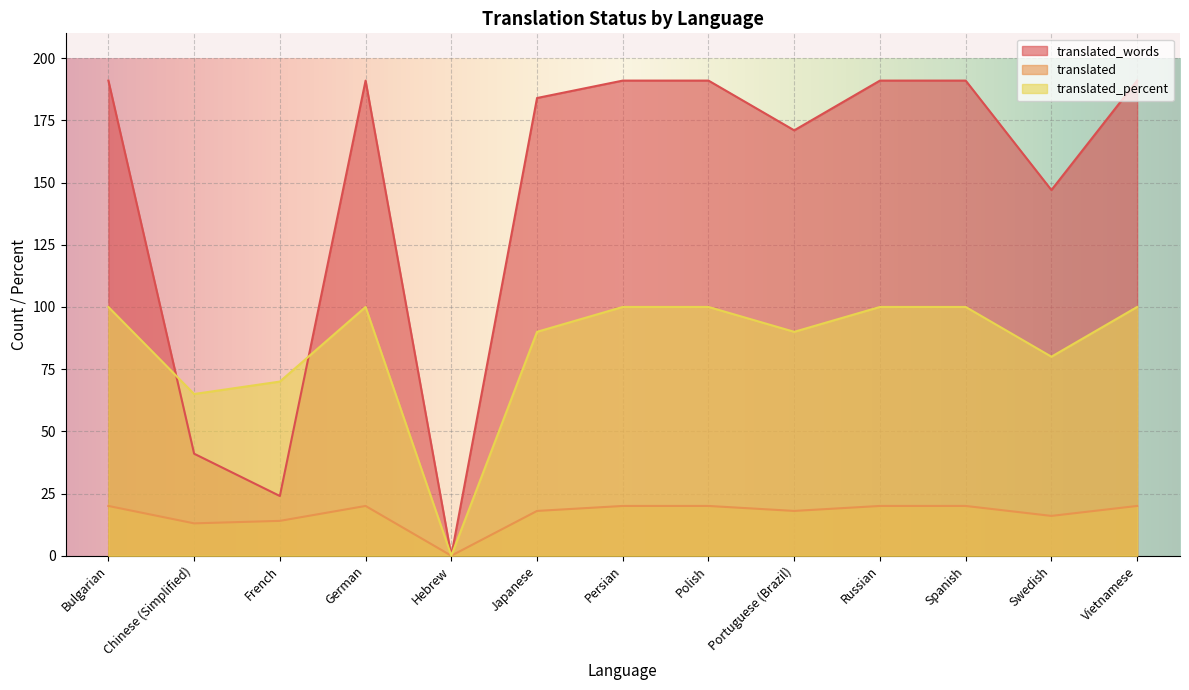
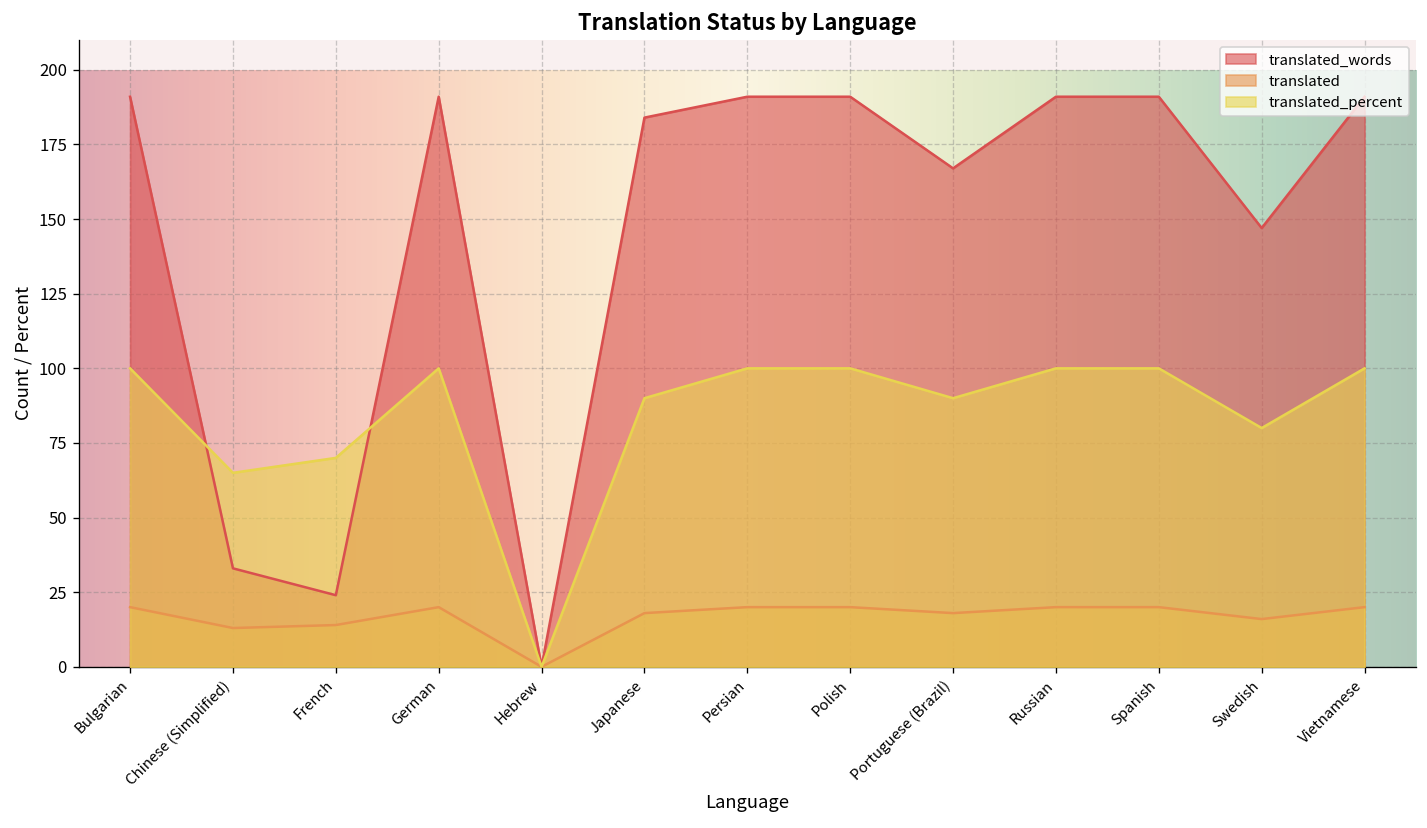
translated_words, Chinese (Simplified): 41 -> 33
translated_words, Portuguese (Brazil): 171 -> 167
